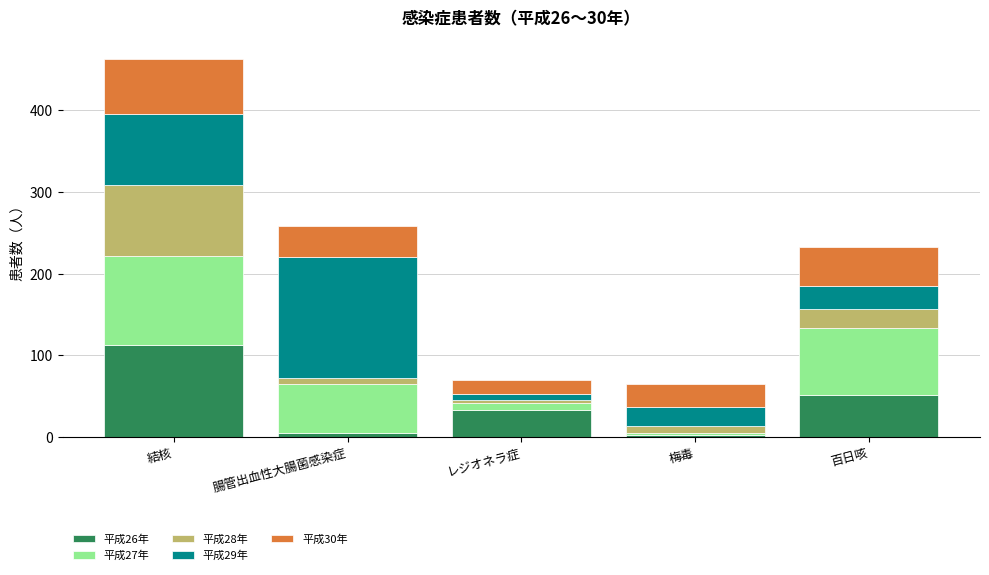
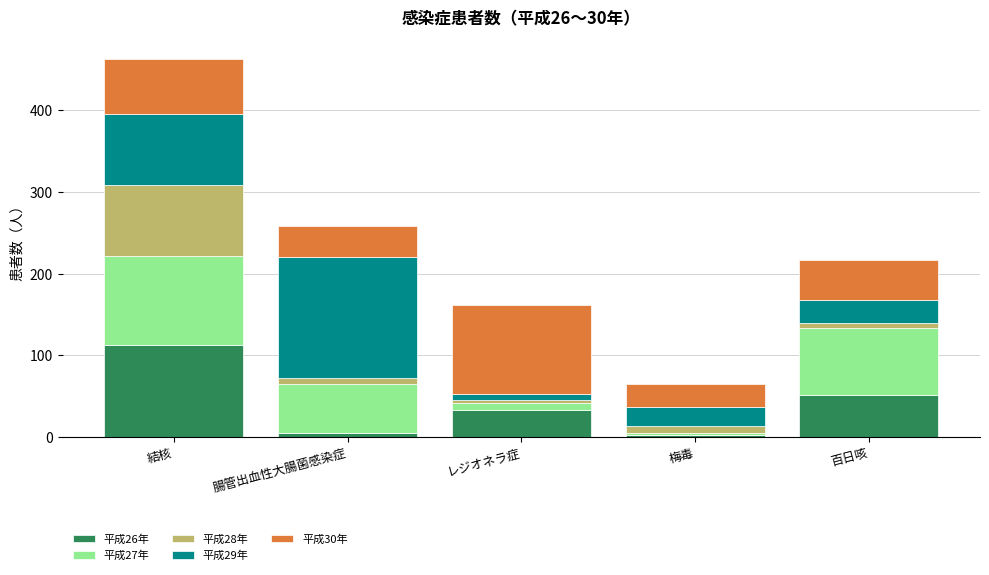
平成30年, レジオネラ症: 20 -> 110
平成28年, 百日咳: 20 -> 10
